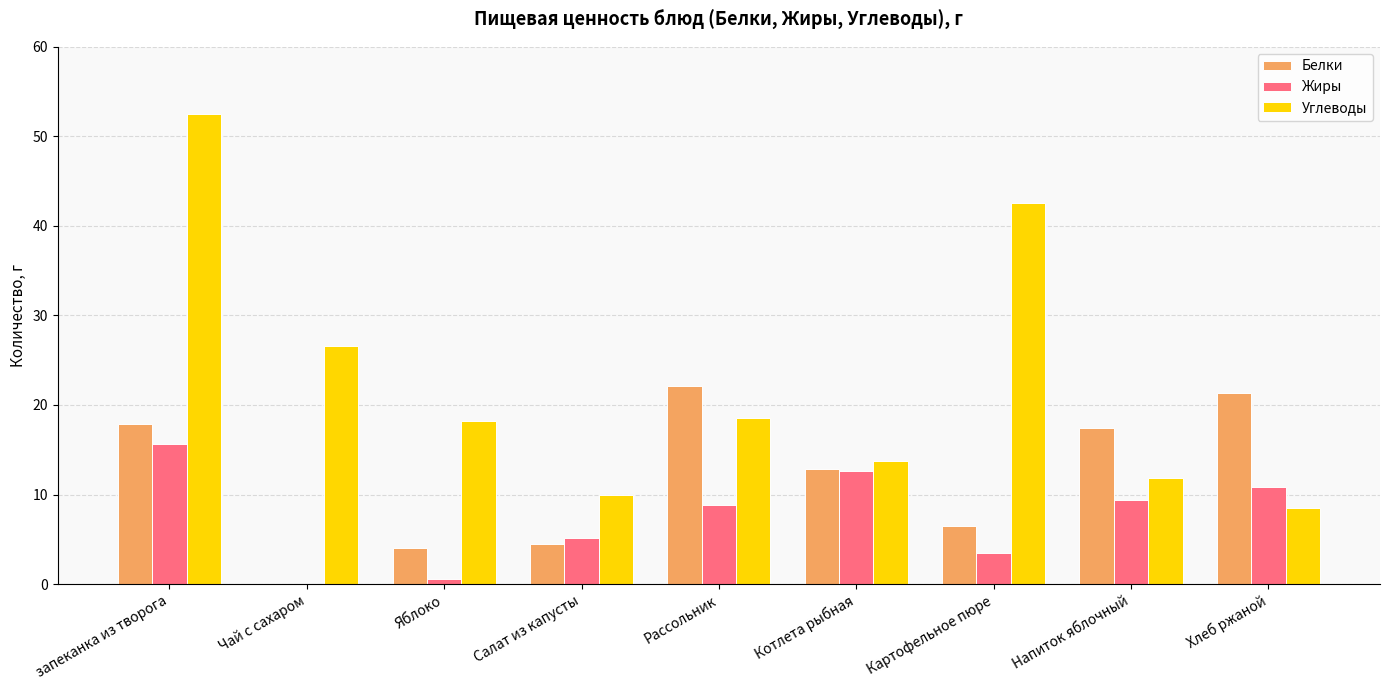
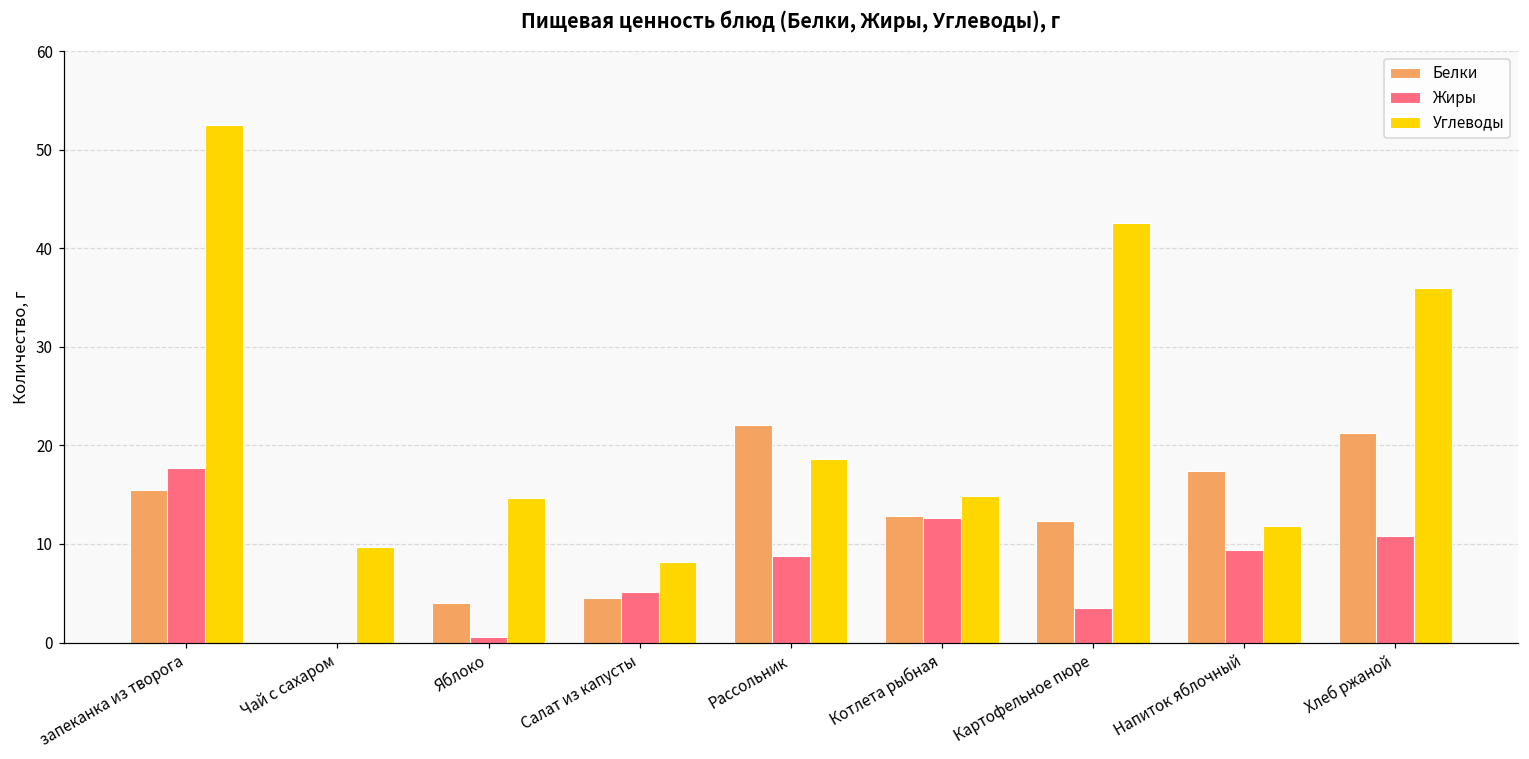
Белки, запеканка из творога: 18 -> 16
Жиры, запеканка из творога: 16 -> 18
Углеводы, Чай с сахаром: 27 -> 10
Углеводы, Яблоко: 18 -> 15
Углеводы, Салат из капусты: 10 -> 8
Углеводы, Котлета рыбная: 14 -> 15
Белки, Картофельное пюре: 7 -> 12
Углеводы, Хлеб ржаной: 9 -> 36
